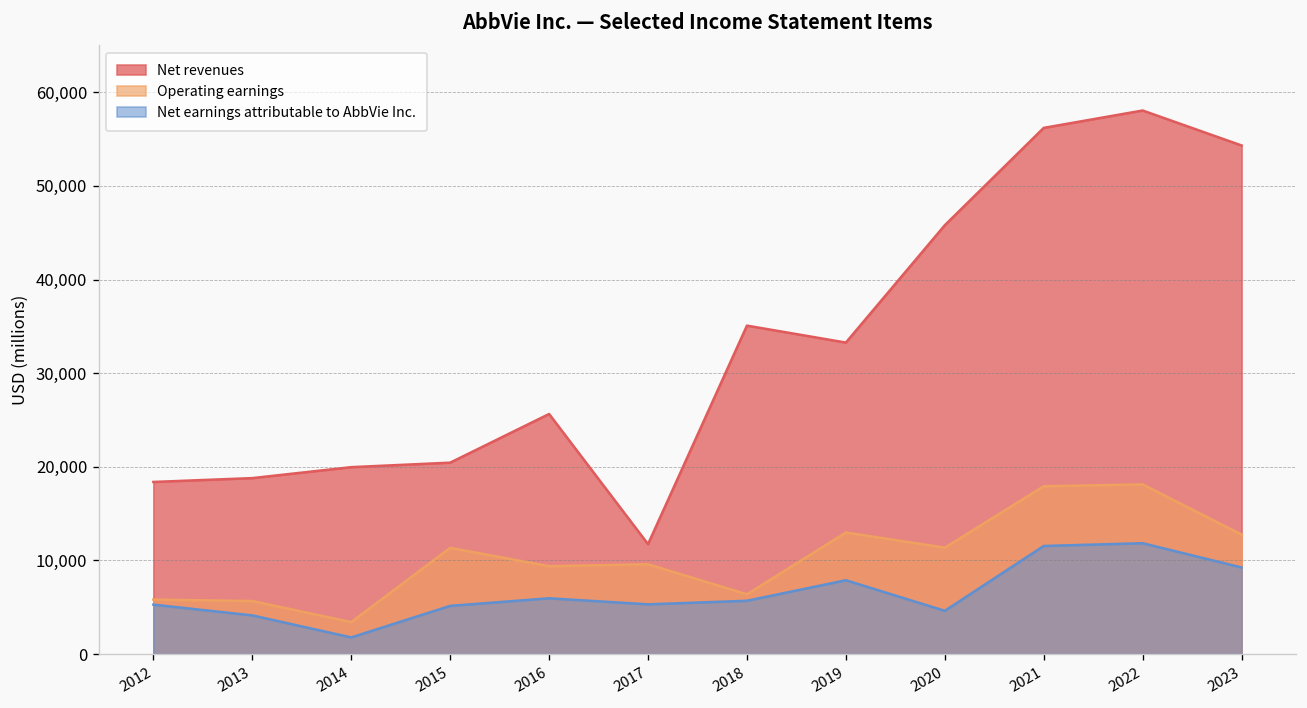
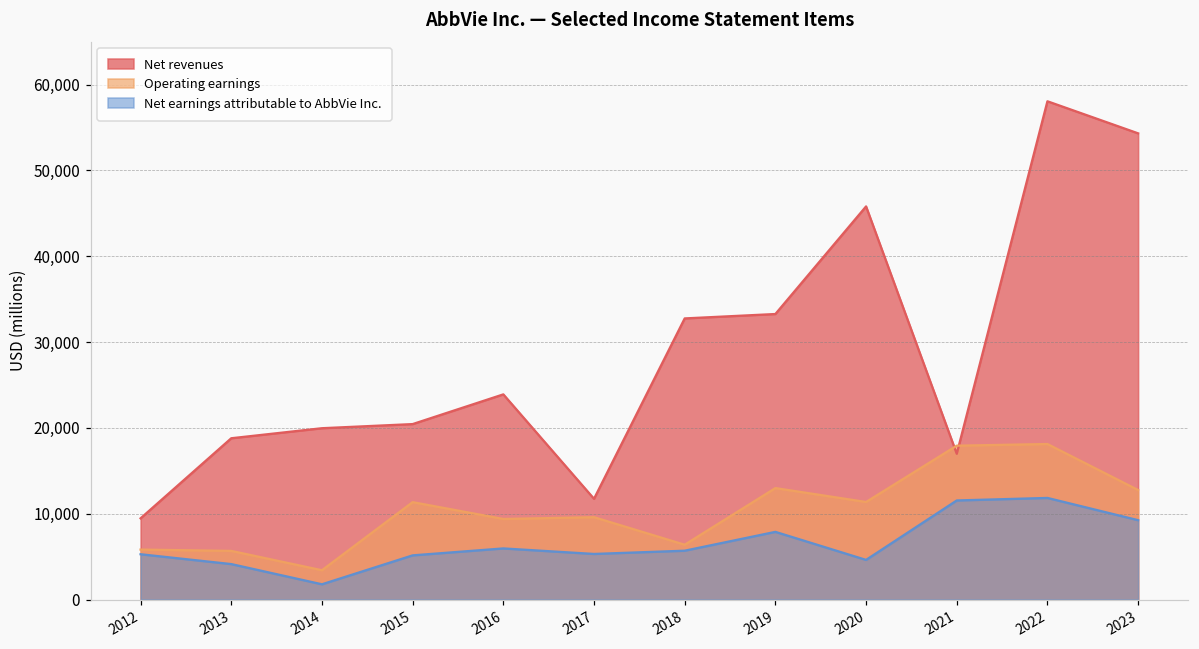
Net revenues, 2012: 18,000 -> 9,000
Net revenues, 2016: 26,000 -> 24,000
Net revenues, 2018: 35,000 -> 33,000
Net revenues, 2021: 56,000 -> 17,000
